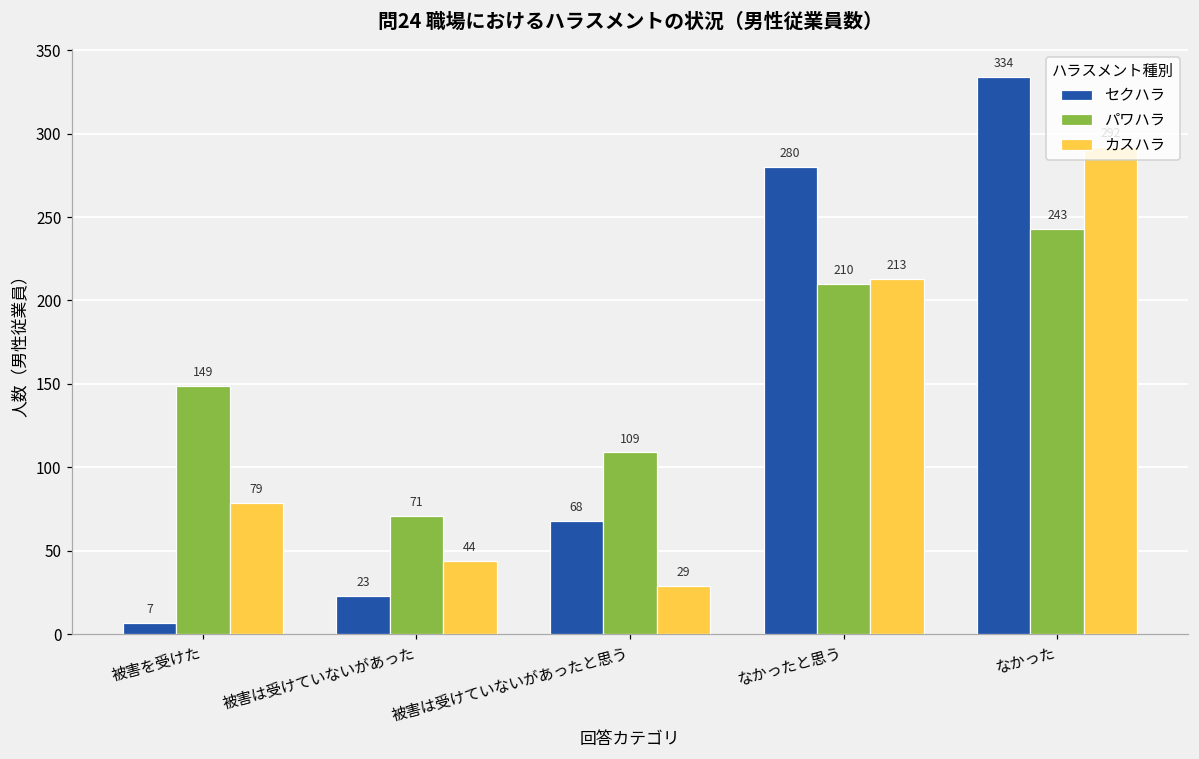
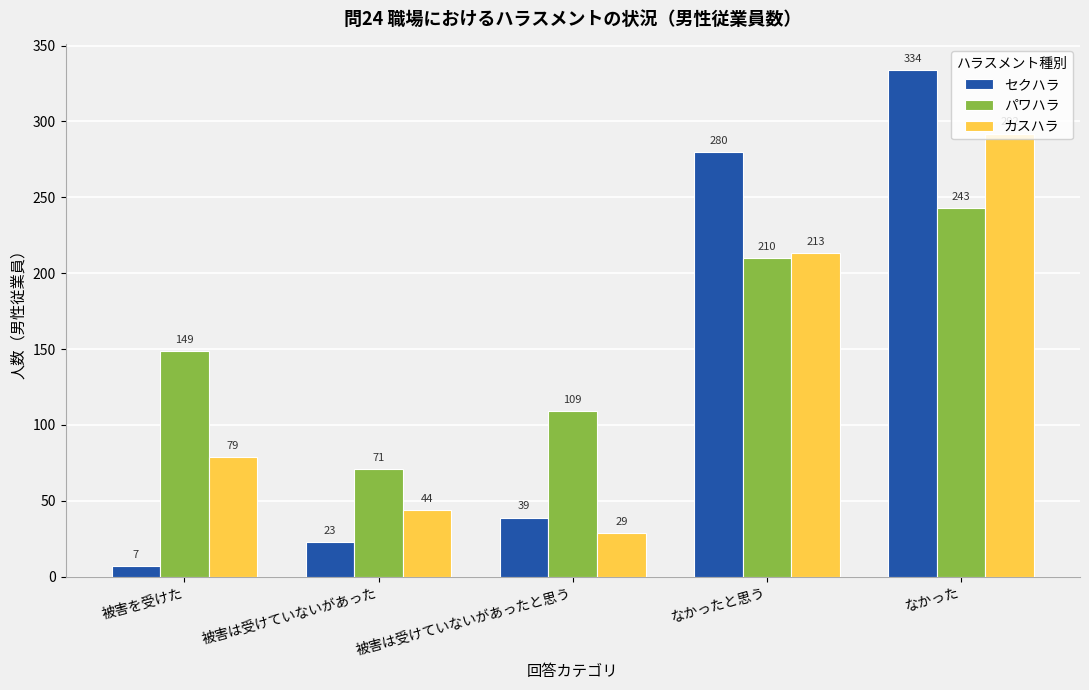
セクハラ, 被害は受けていないがあったと思う: 68 -> 39
